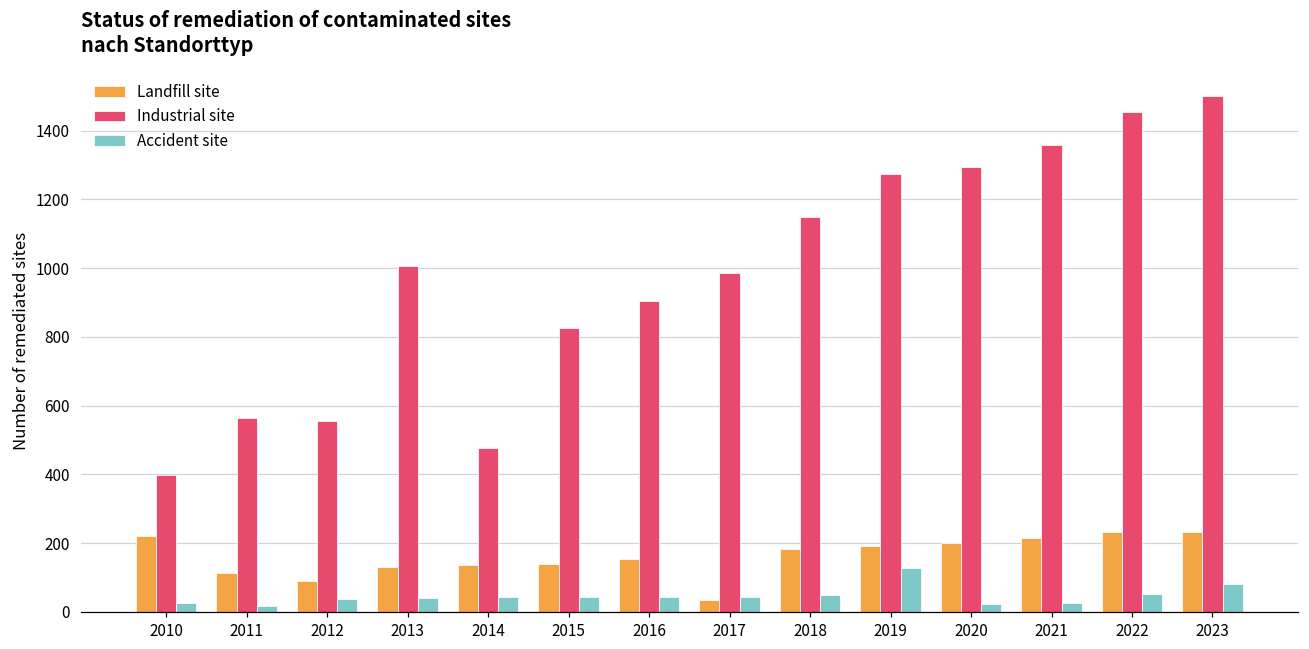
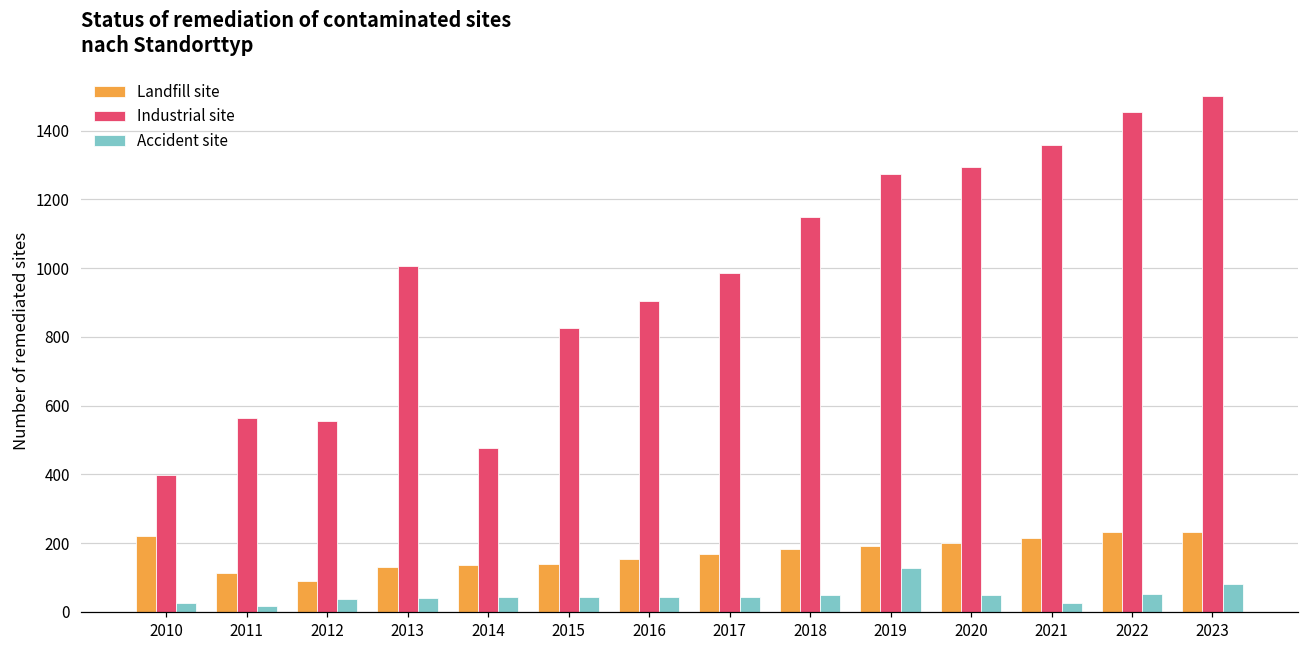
Landfill site, 2017: 40 -> 170
Accident site, 2020: 20 -> 50
